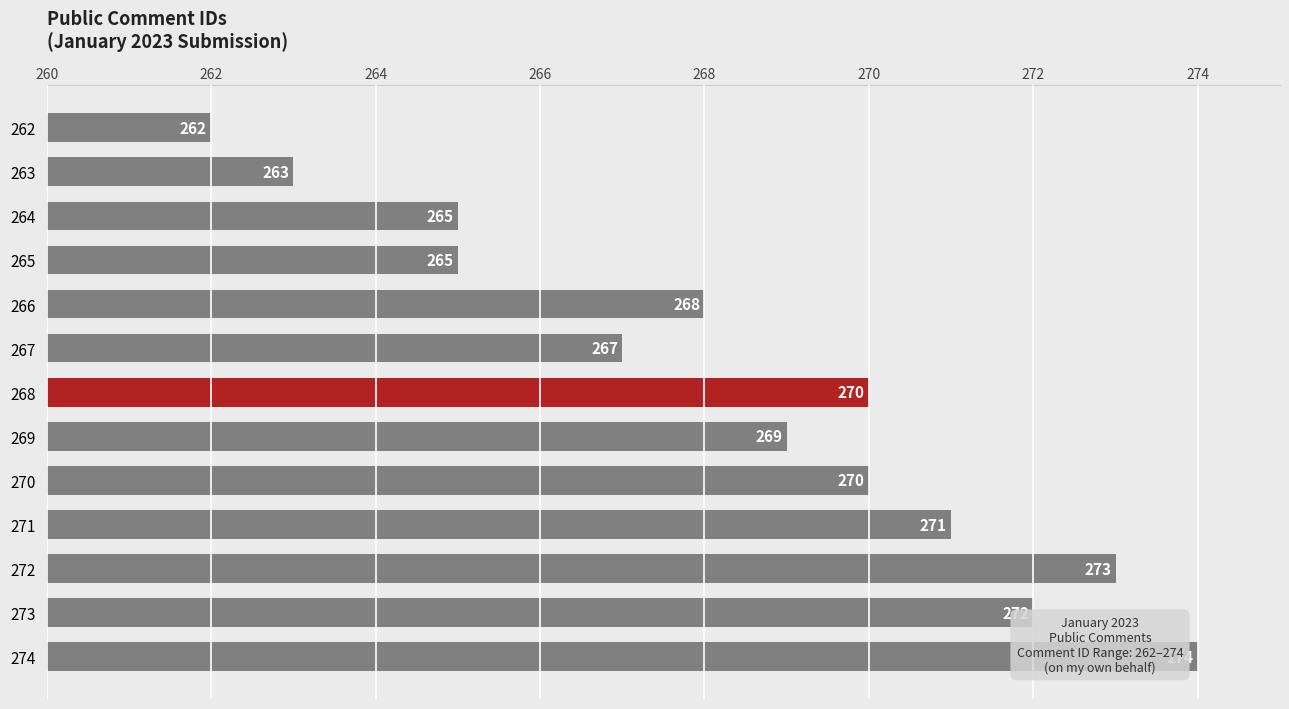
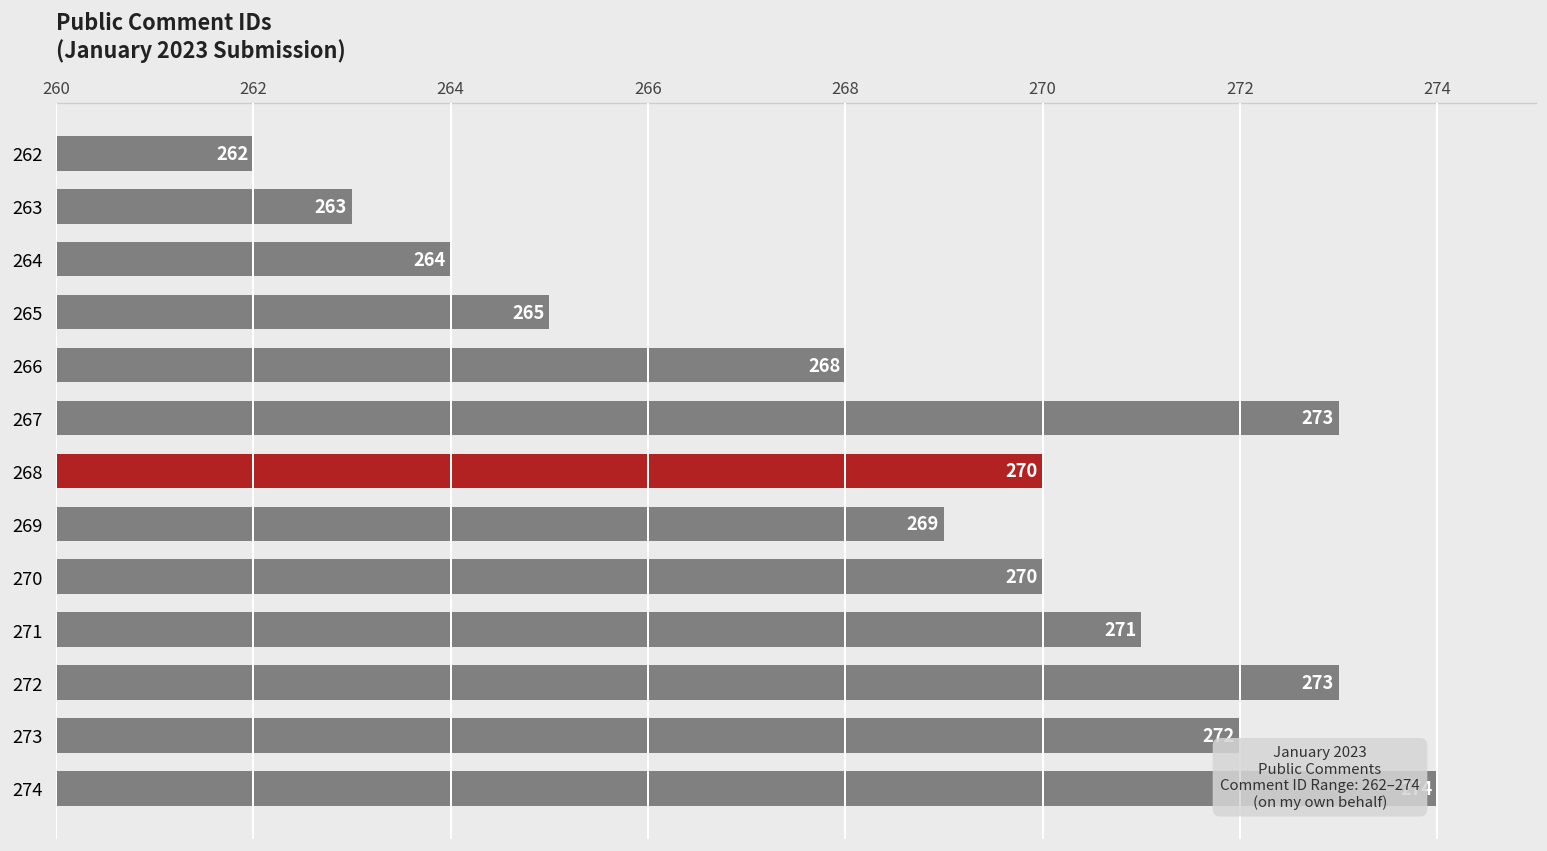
264: 265 -> 264
267: 267 -> 273
